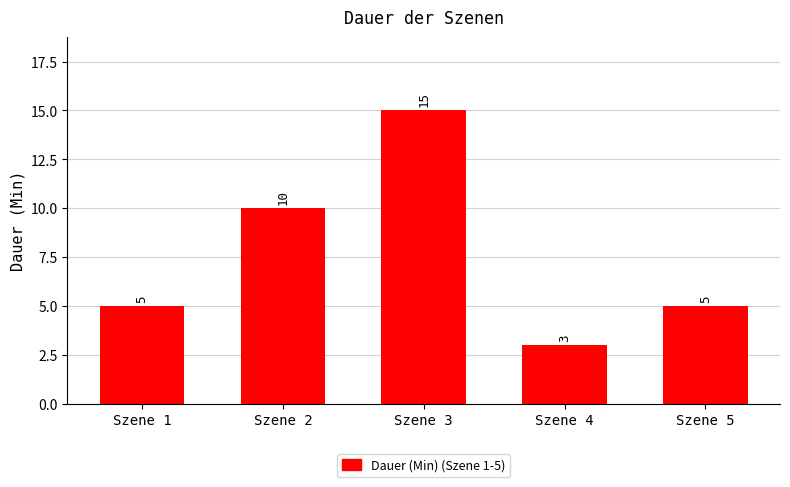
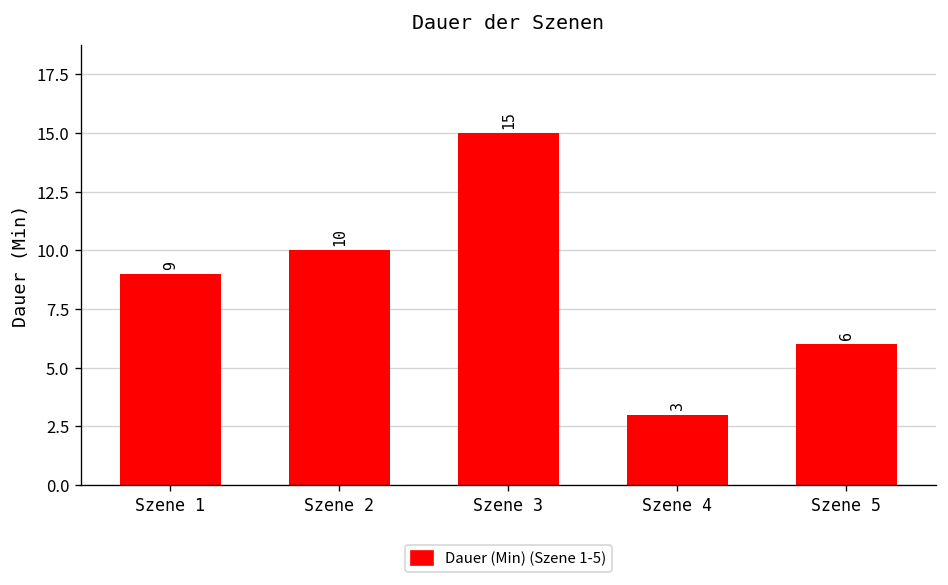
Szene 1: 5 -> 9
Szene 5: 5 -> 6
